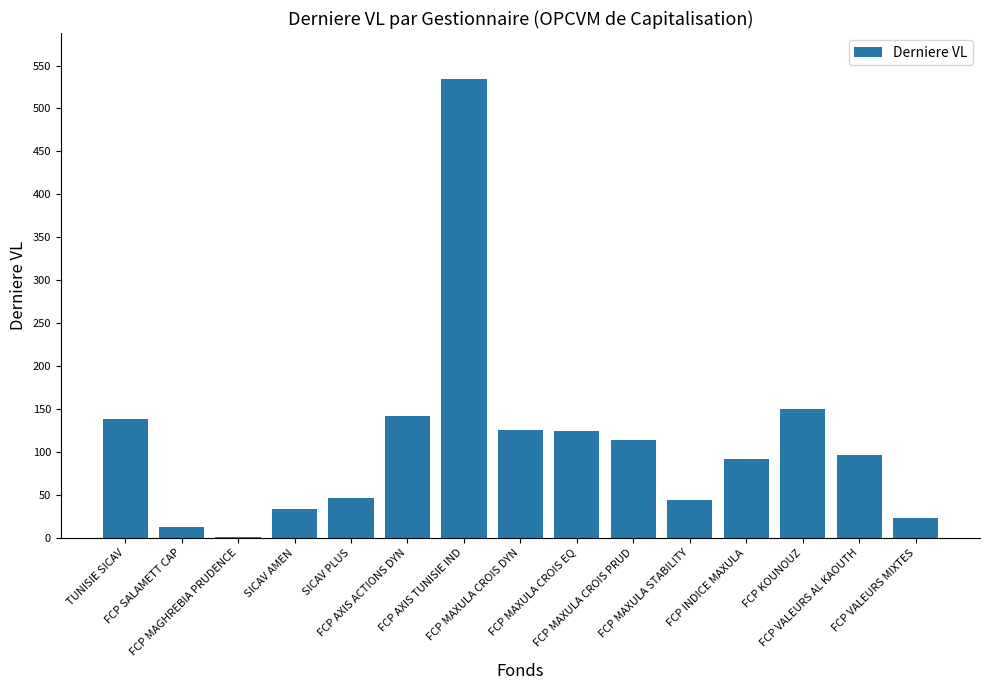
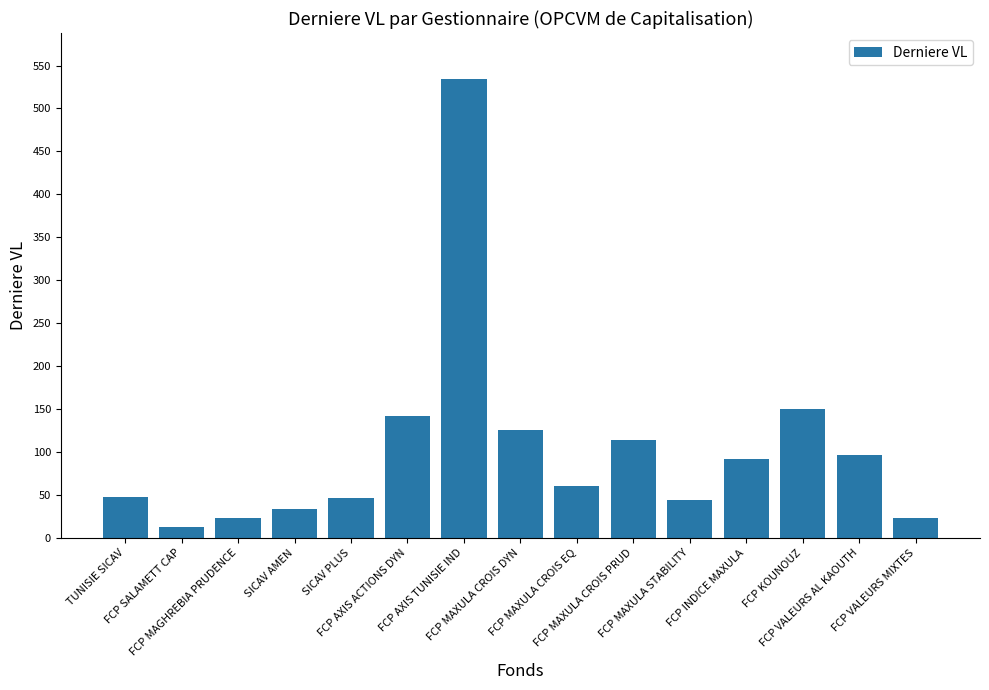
TUNISIE SICAV: 140 -> 50
FCP MAGHREBIA PRUDENCE: 0 -> 20
FCP MAXULA CROIS EQ: 120 -> 60
